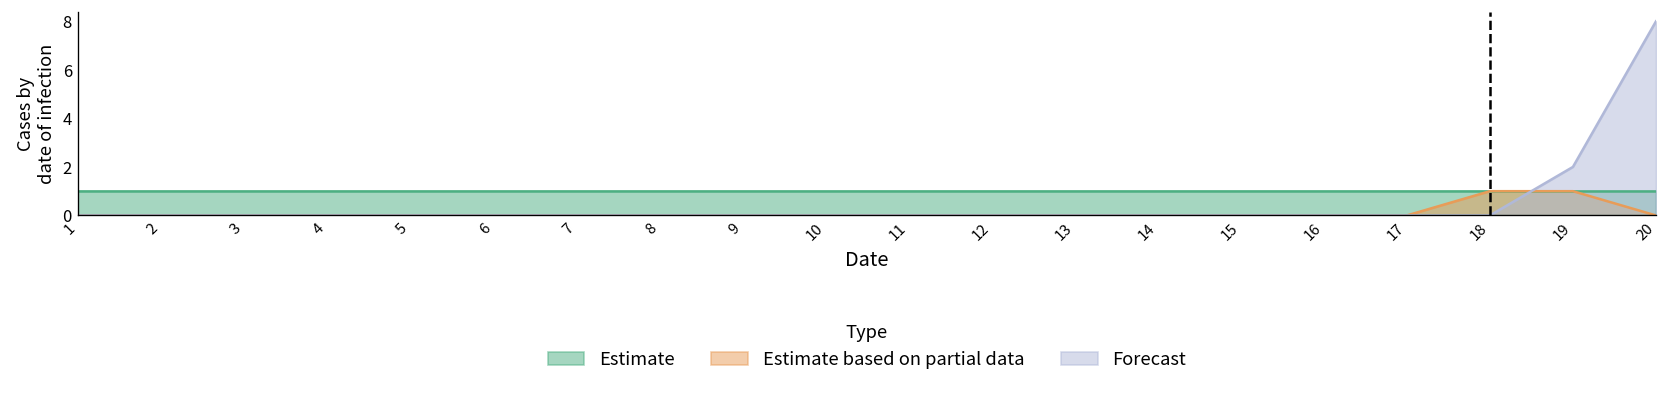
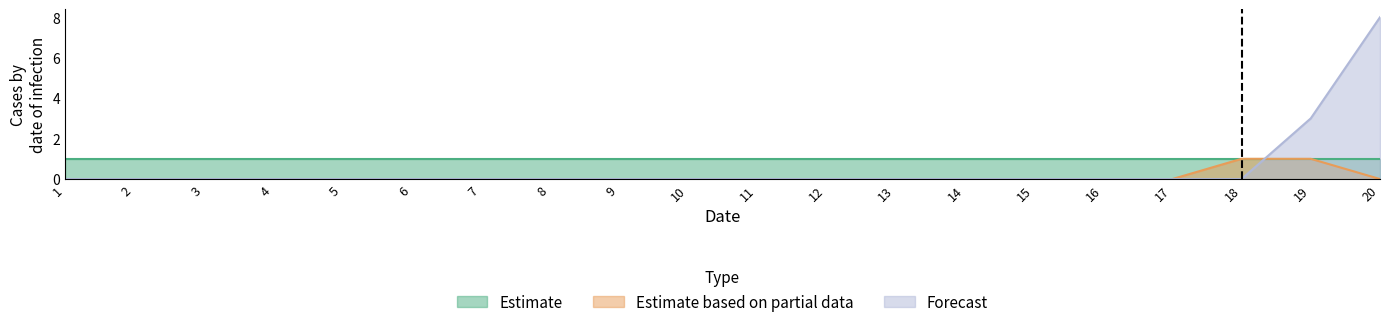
Forecast, 19: 2 -> 3
